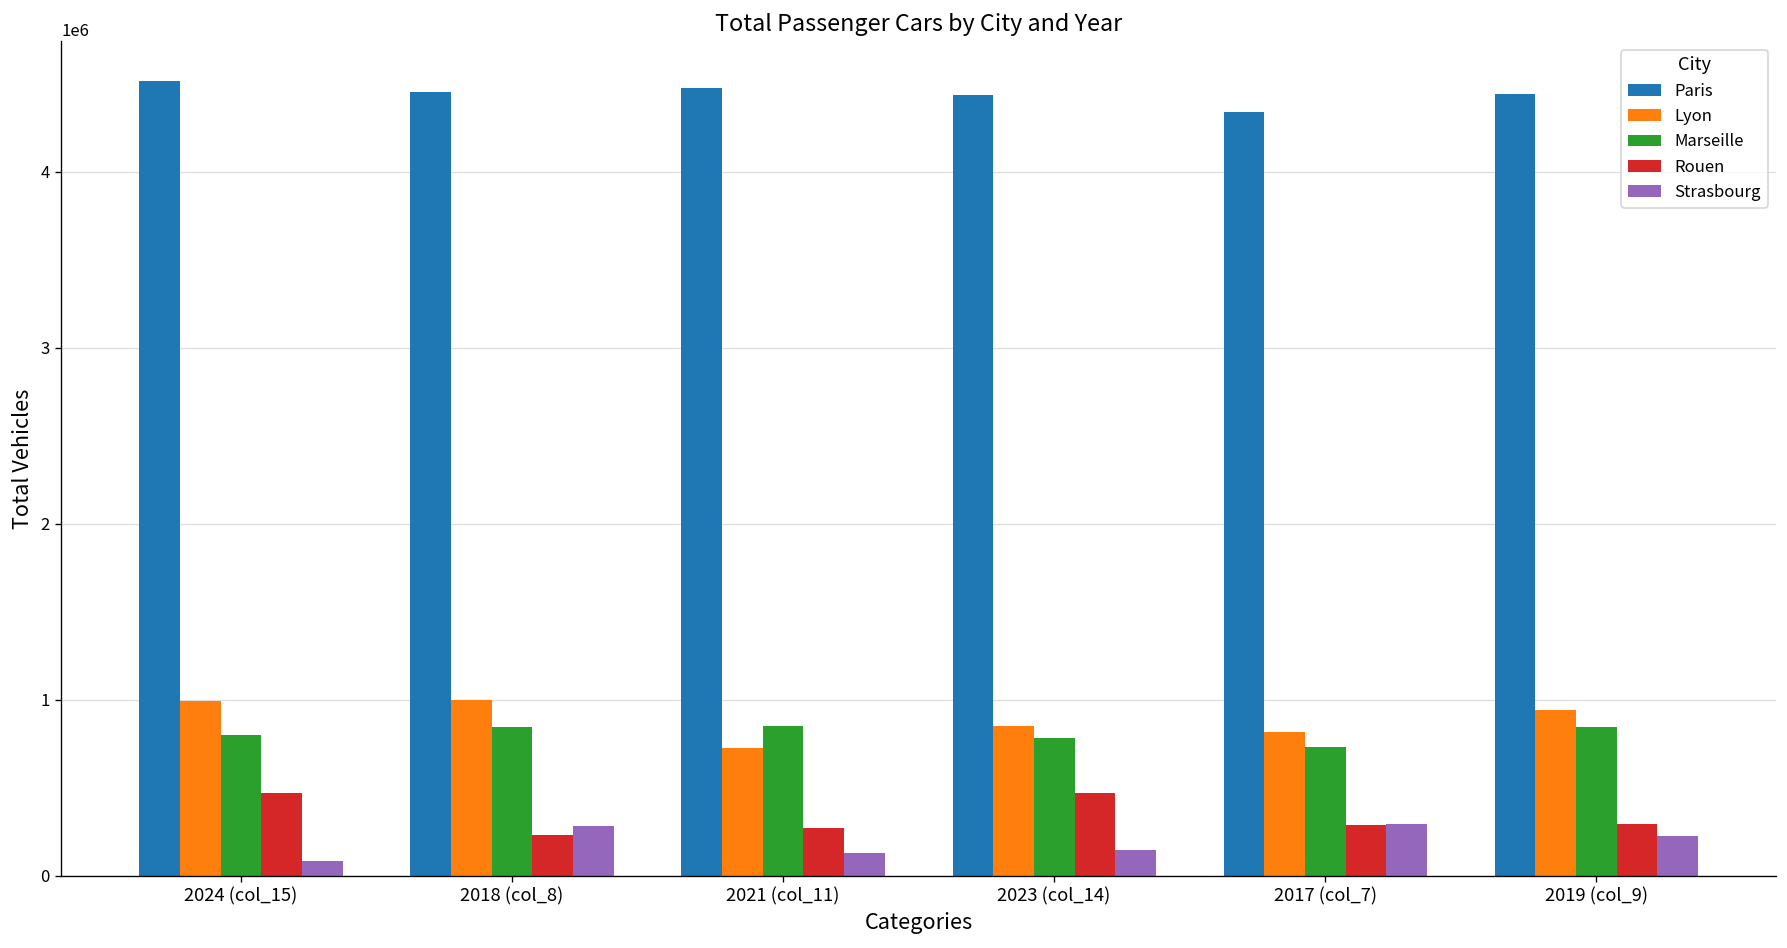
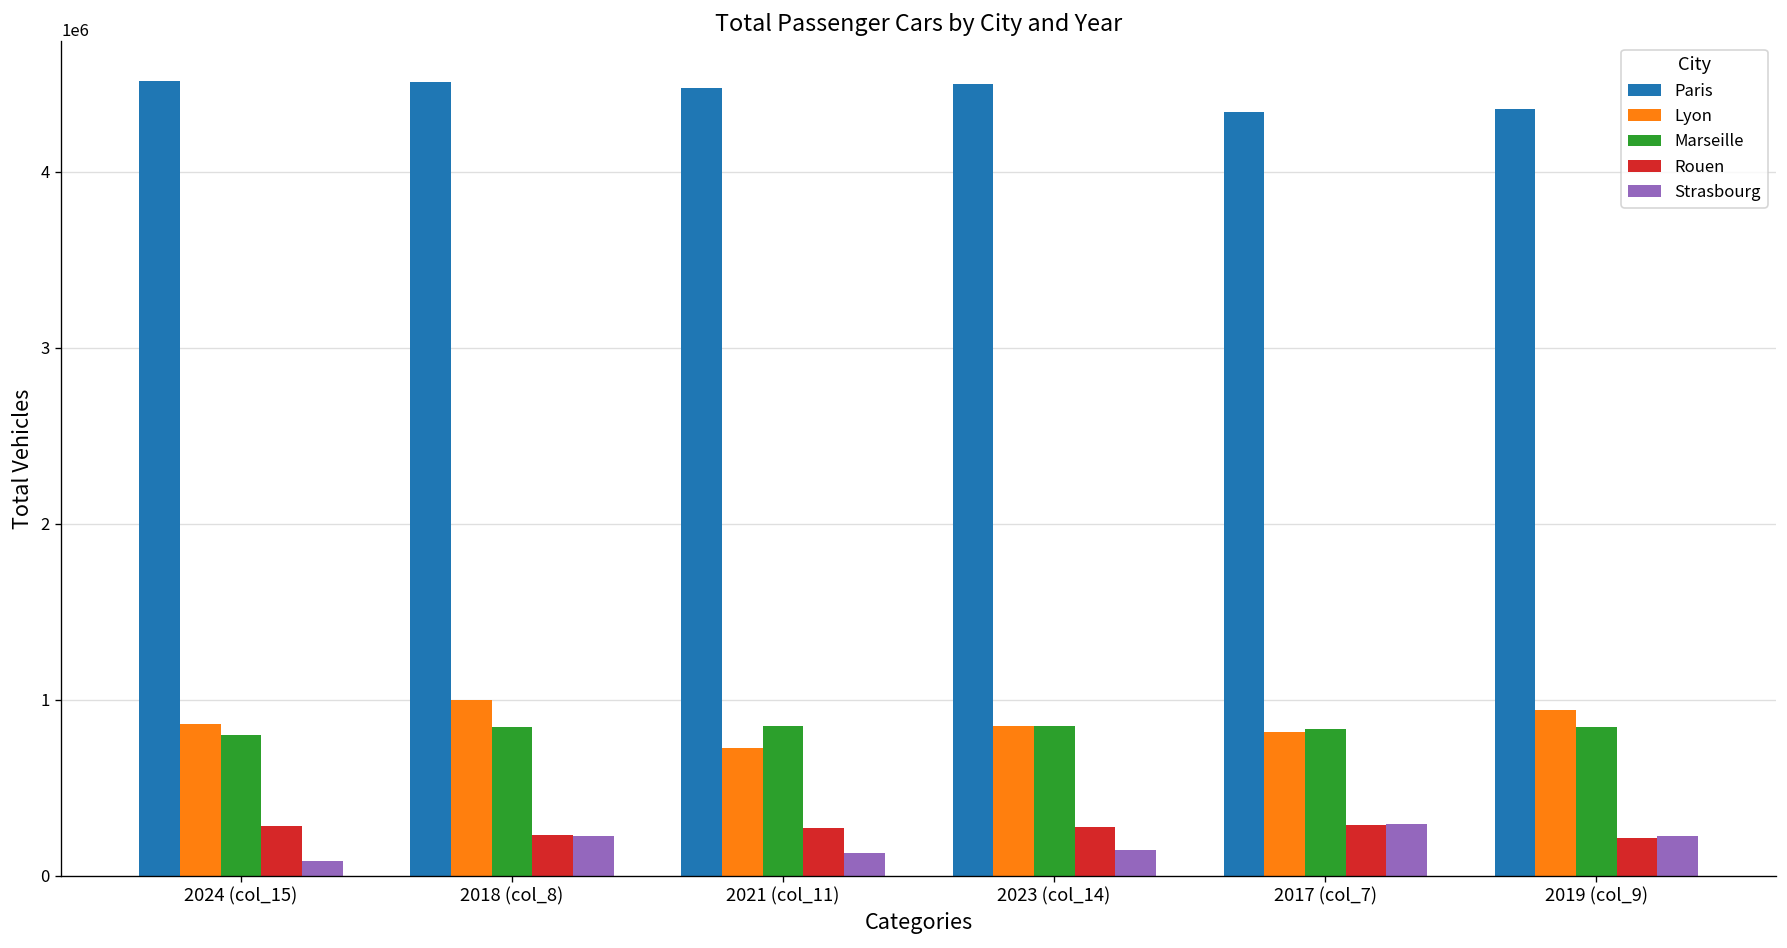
Lyon, 2024 (col_15): 990000 -> 860000
Rouen, 2024 (col_15): 470000 -> 280000
Paris, 2018 (col_8): 4450000 -> 4510000
Strasbourg, 2018 (col_8): 280000 -> 220000
Paris, 2023 (col_14): 4440000 -> 4500000
Marseille, 2023 (col_14): 780000 -> 850000
Rouen, 2023 (col_14): 470000 -> 280000
Marseille, 2017 (col_7): 730000 -> 830000
Paris, 2019 (col_9): 4440000 -> 4360000
Rouen, 2019 (col_9): 290000 -> 220000
